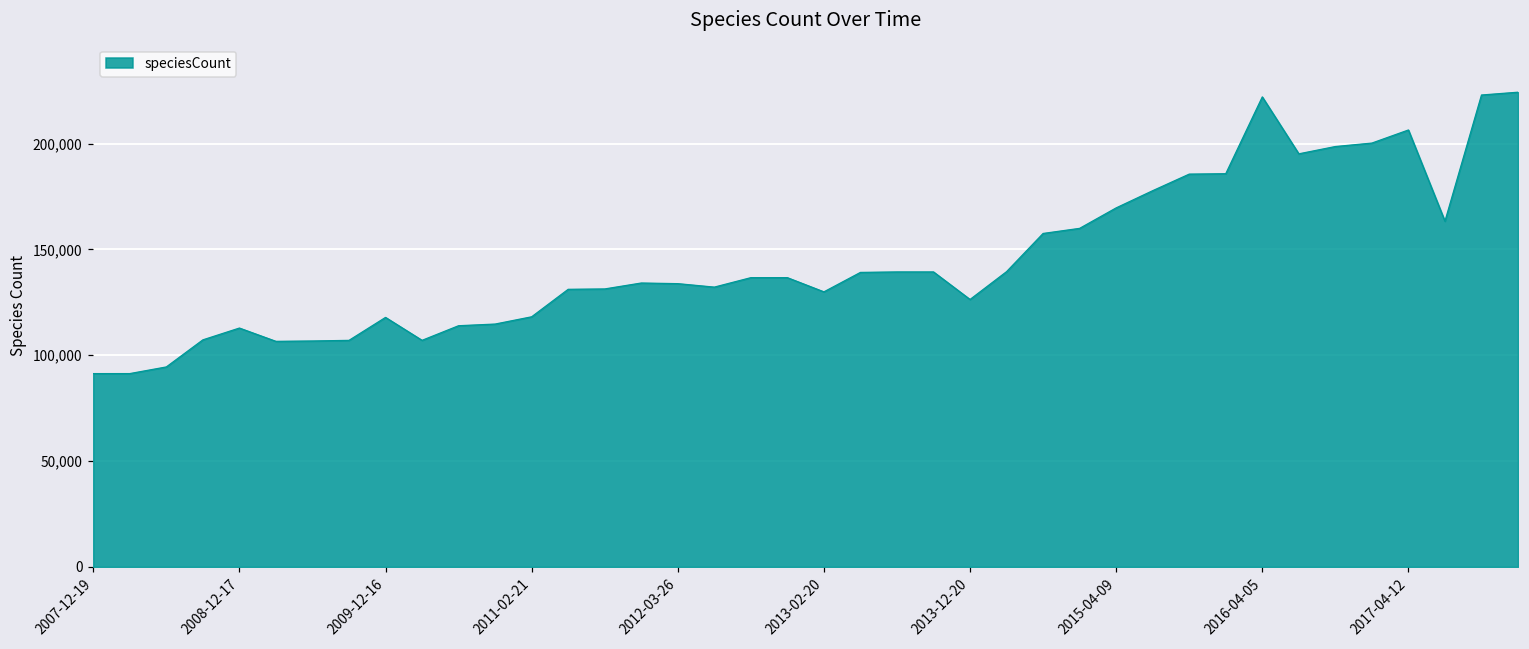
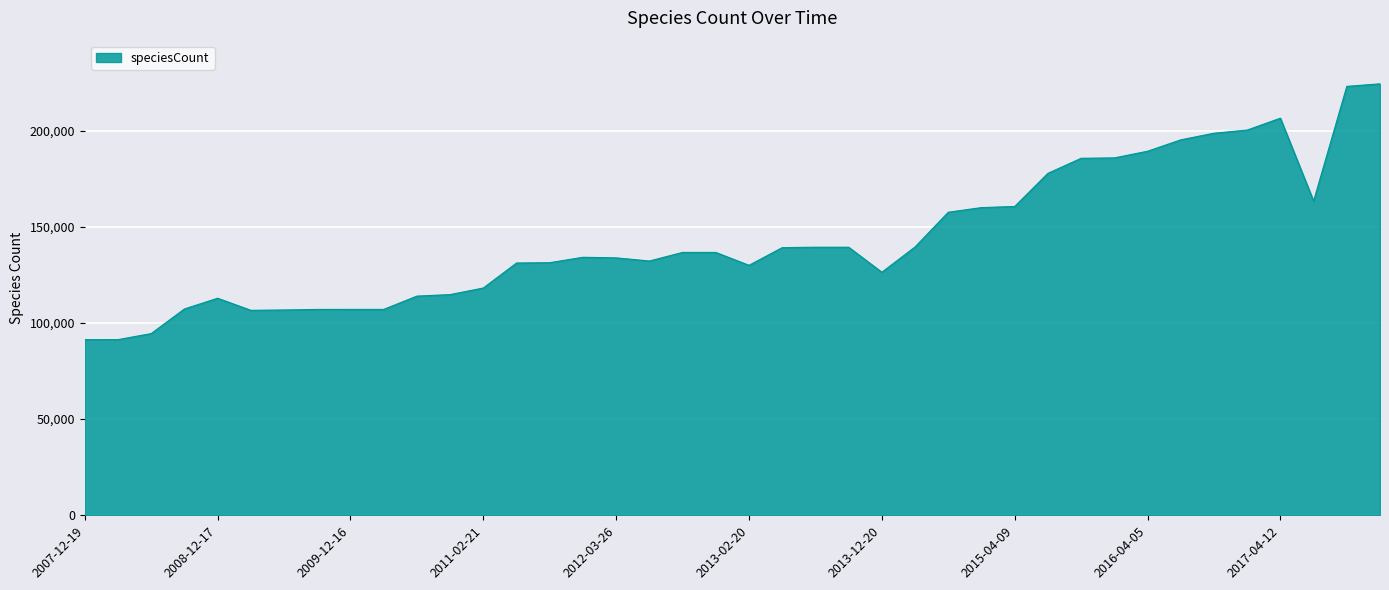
2009-12-16: 118,000 -> 107,000
2015-04-09: 170,000 -> 161,000
2016-04-05: 222,000 -> 189,000
